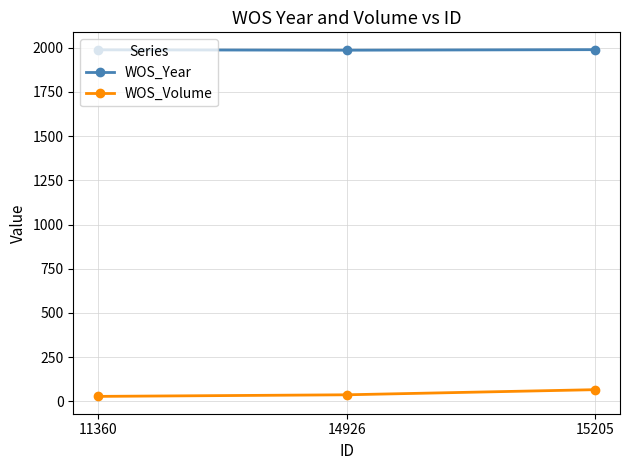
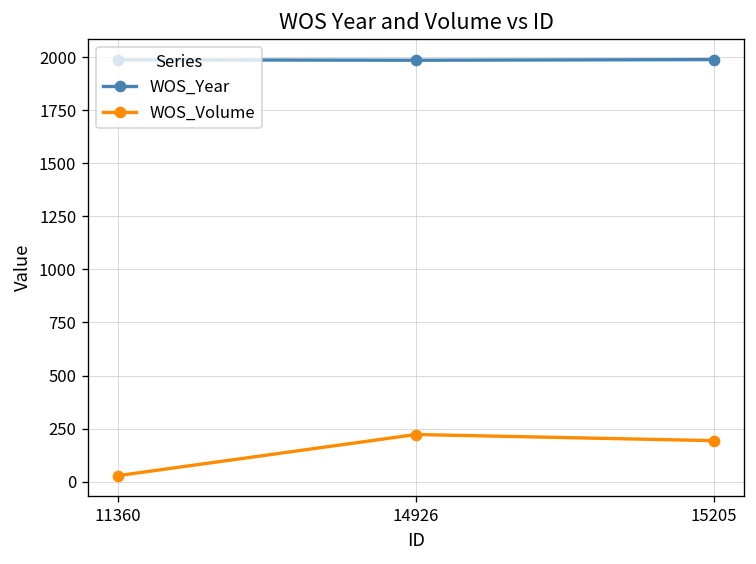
WOS_Volume, 14926: 40 -> 220
WOS_Volume, 15205: 70 -> 190
